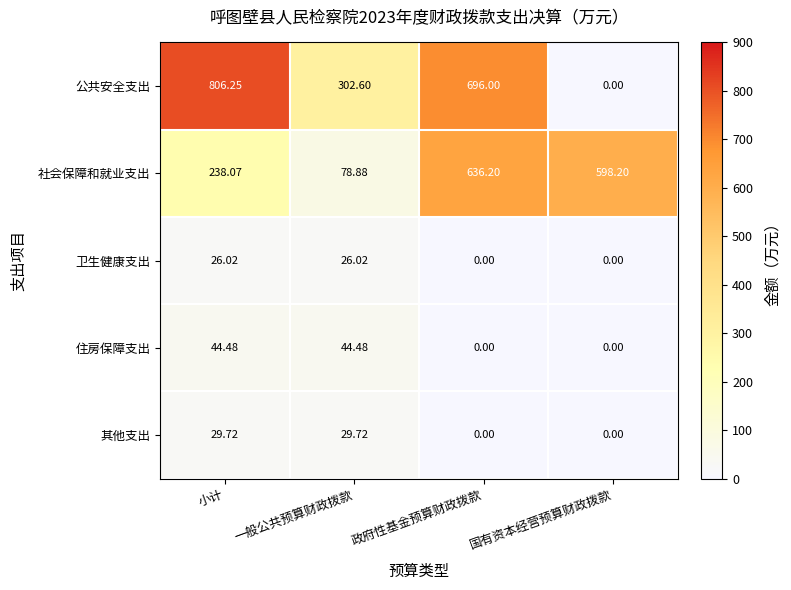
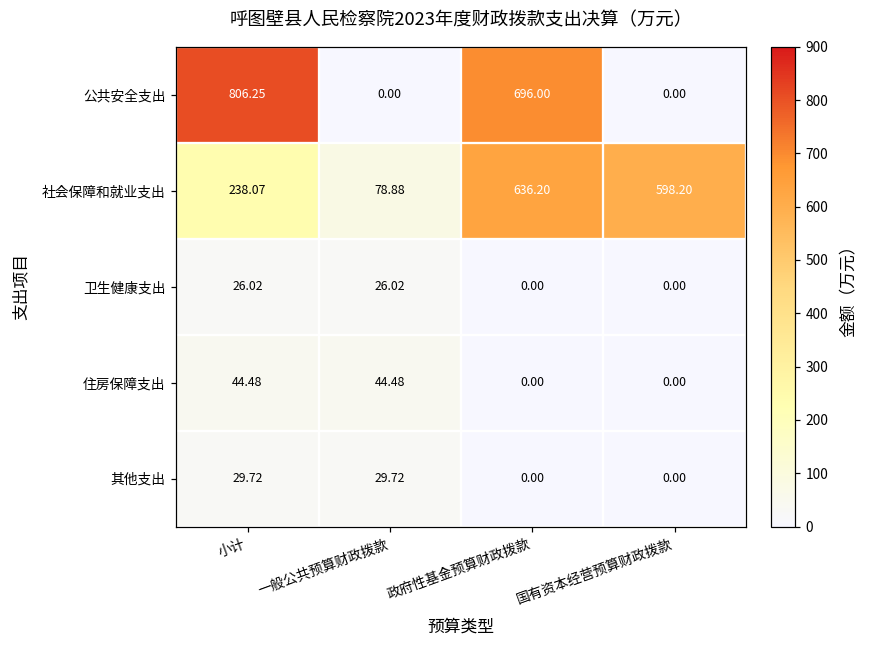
公共安全支出, 一般公共预算财政拨款: 302.60 -> 0.00
